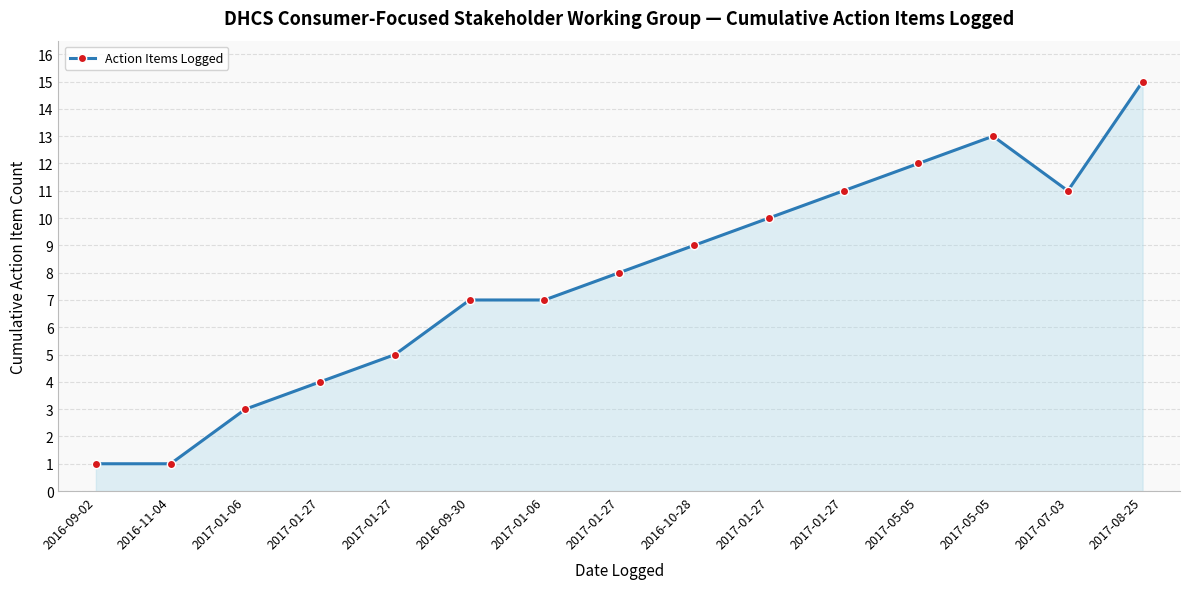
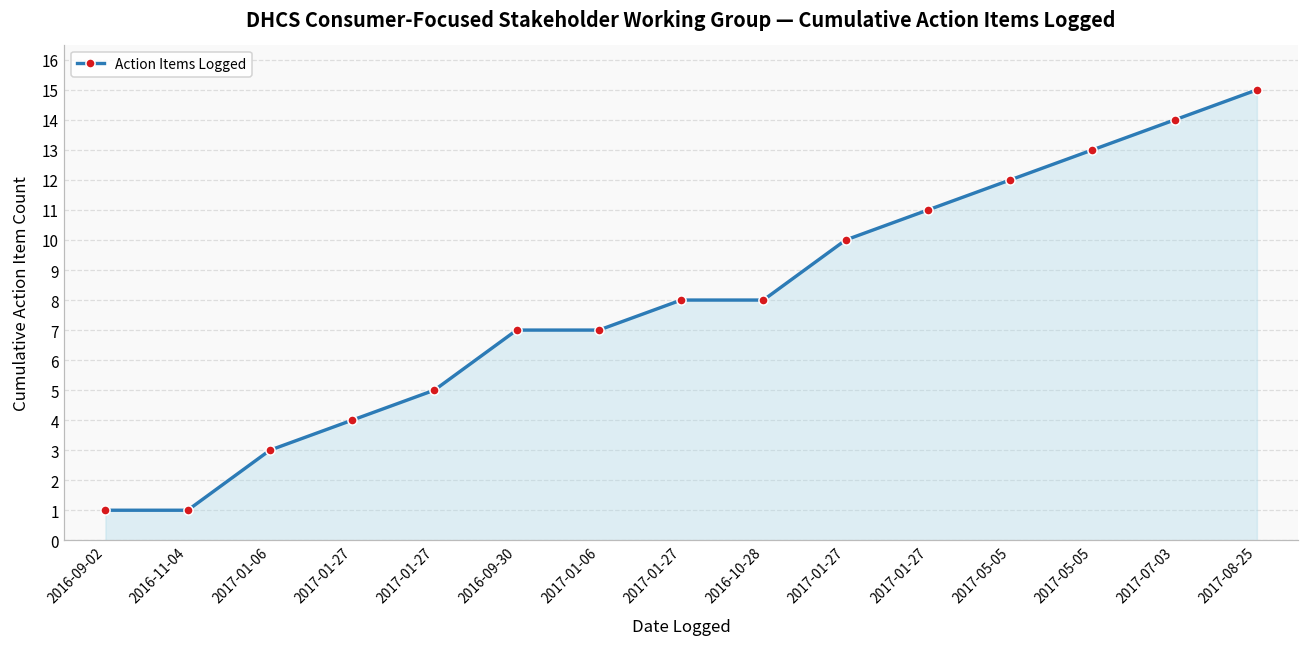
2016-10-28: 9 -> 8
2017-07-03: 11 -> 14
